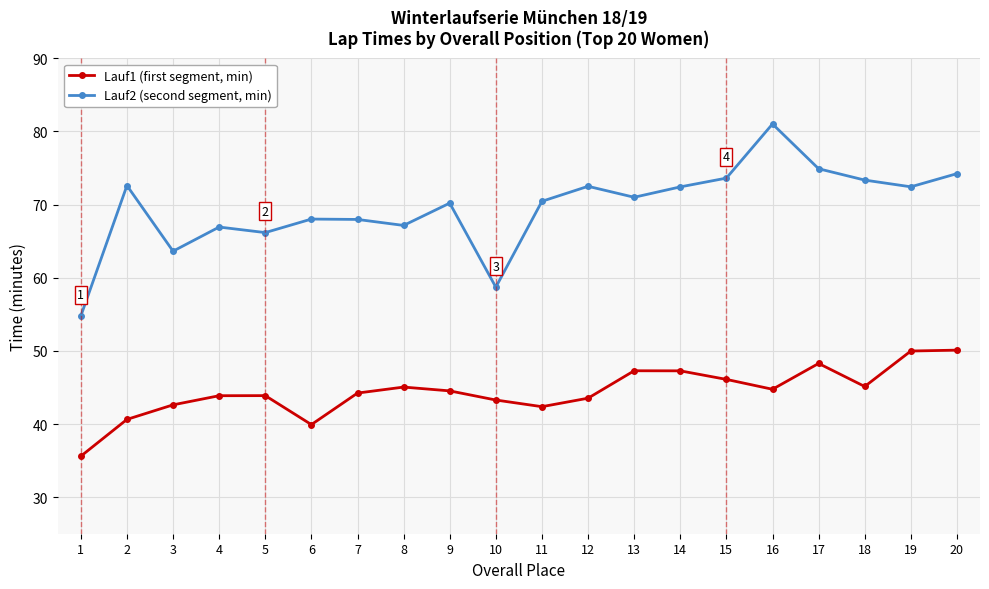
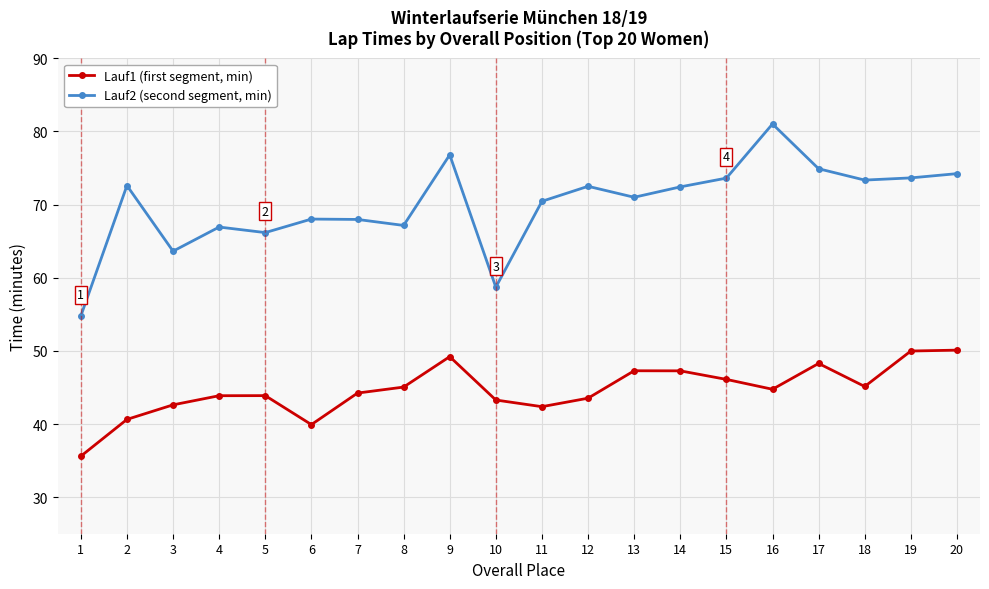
Lauf1 (first segment, min), 9: 45 -> 49
Lauf2 (second segment, min), 9: 70 -> 77
Lauf2 (second segment, min), 19: 72 -> 74
